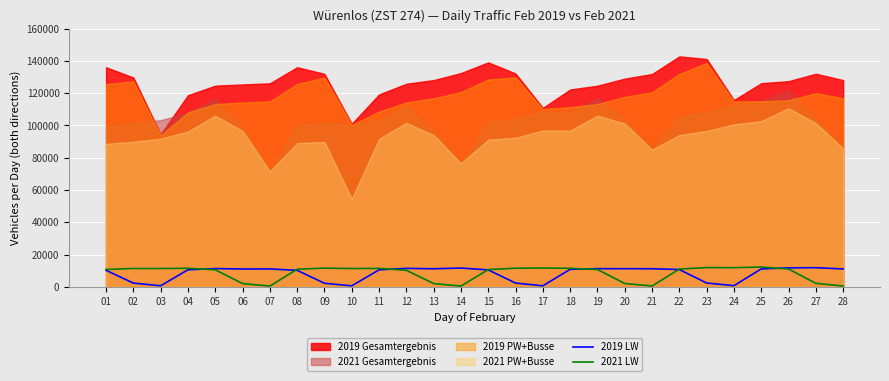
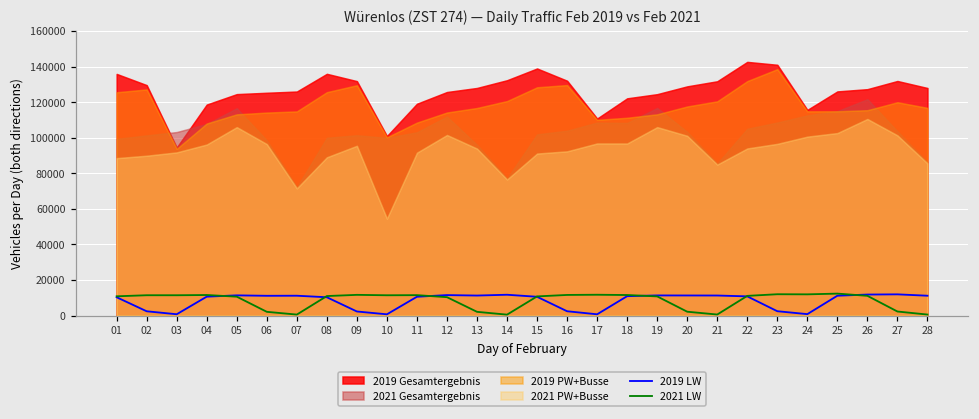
2021 PW+Busse, 09: 90000 -> 96000
